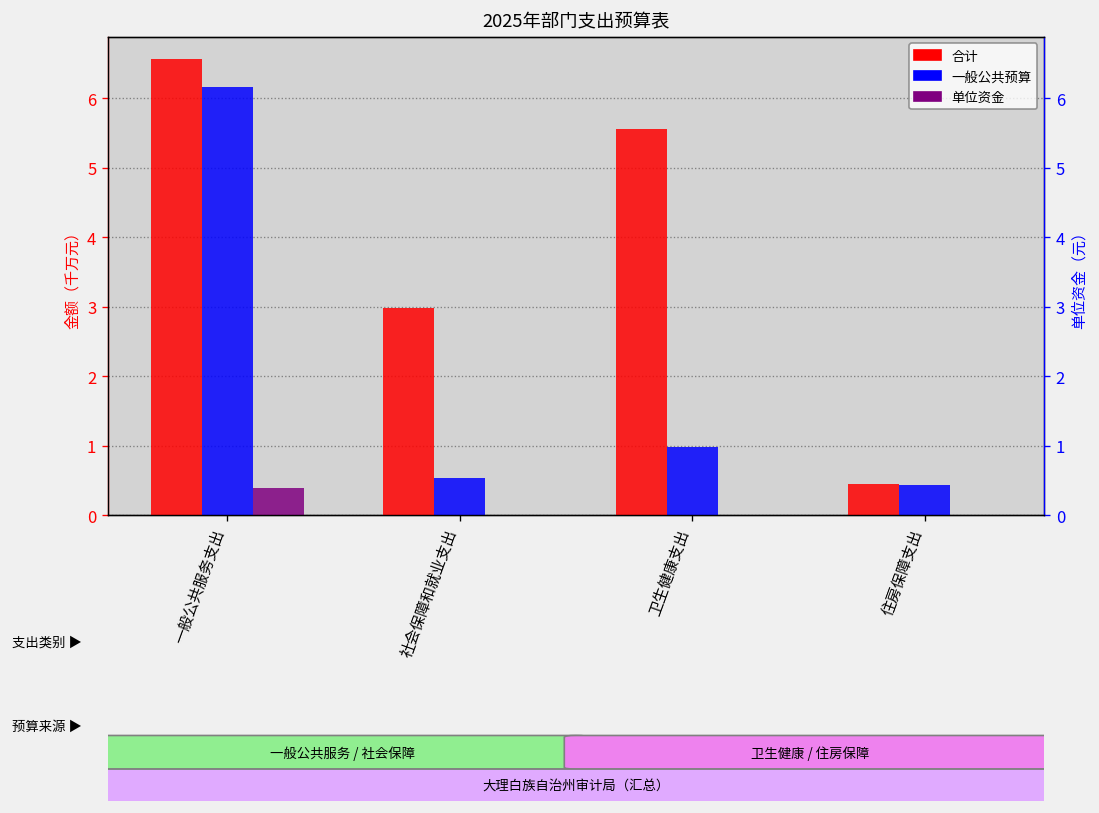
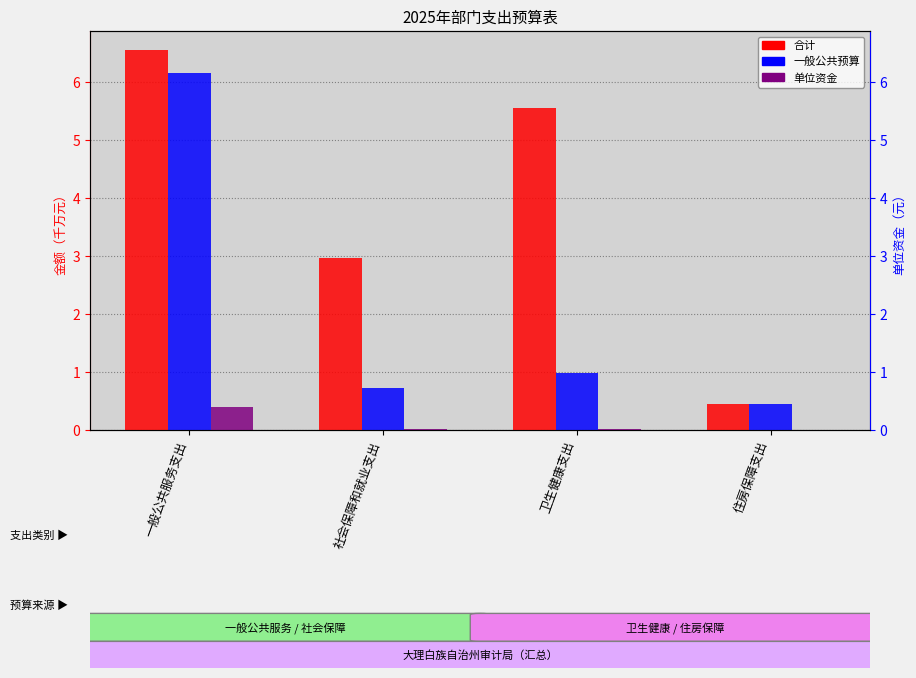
一般公共预算, 社会保障和就业支出: 0.5 -> 0.7
